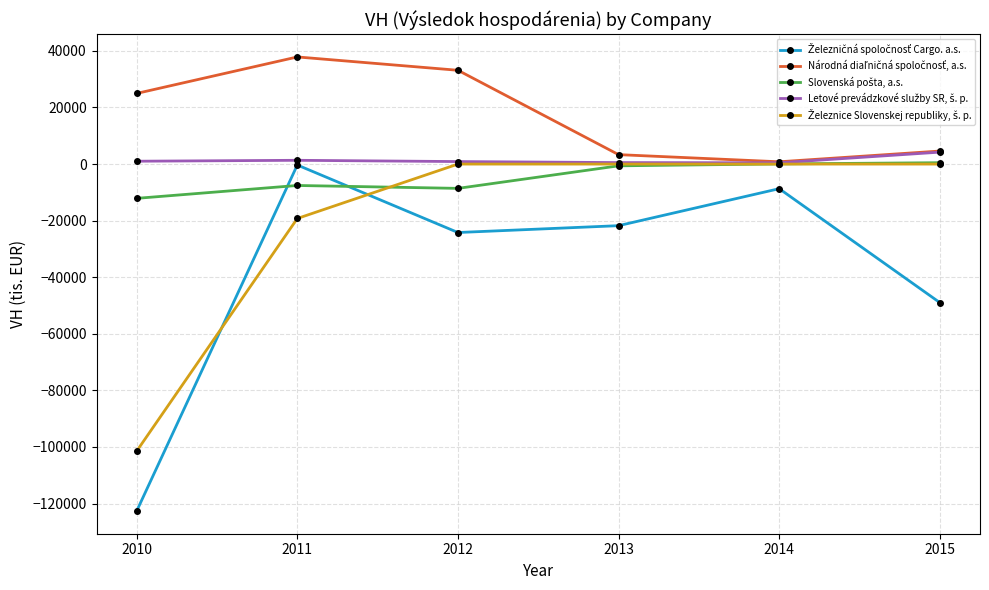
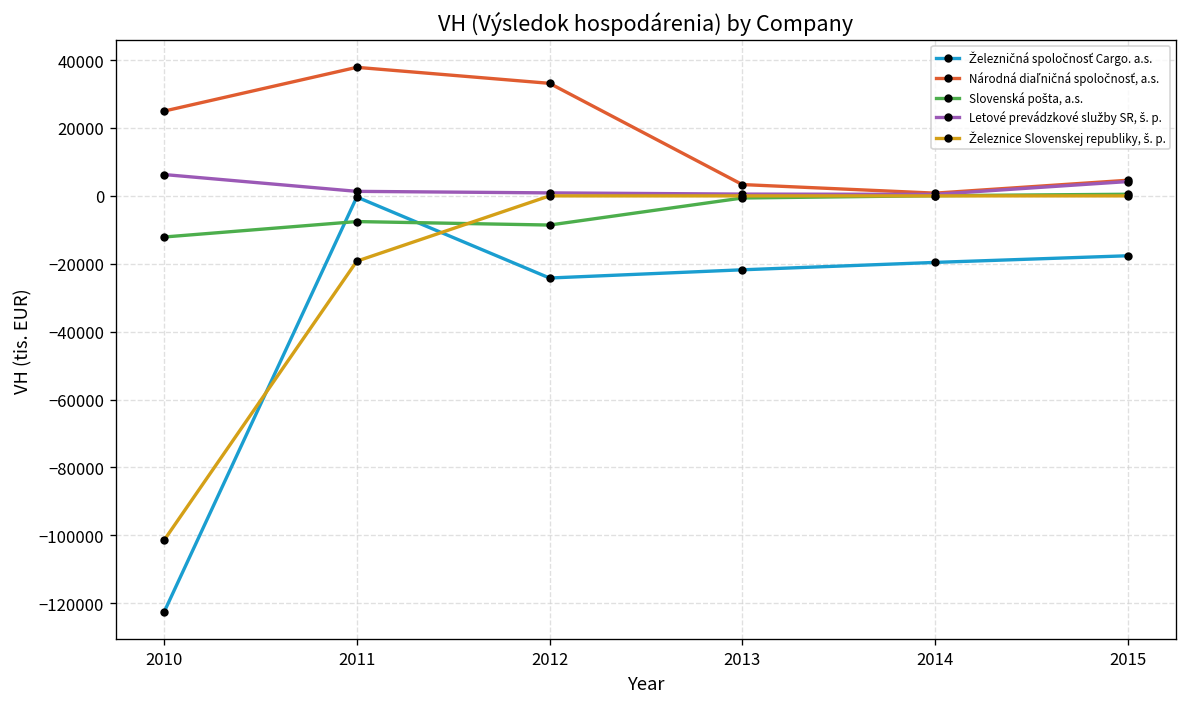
Letové prevádzkové služby SR, š. p., 2010: 1000 -> 6000
Železničná spoločnosť Cargo. a.s., 2014: -9000 -> -20000
Železničná spoločnosť Cargo. a.s., 2015: -49000 -> -18000
